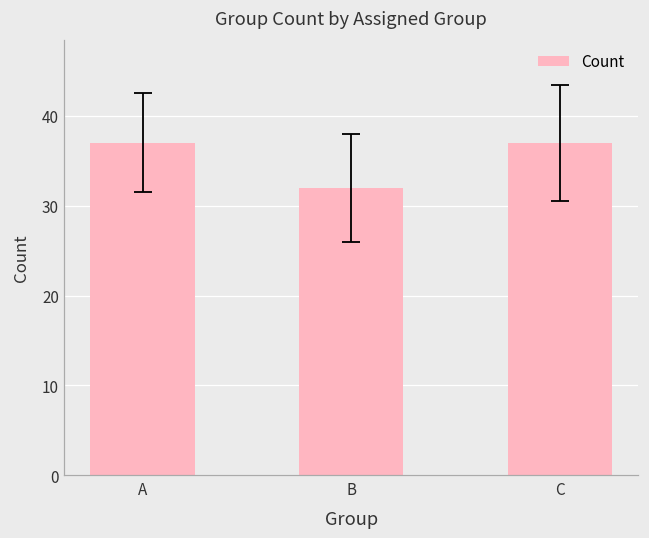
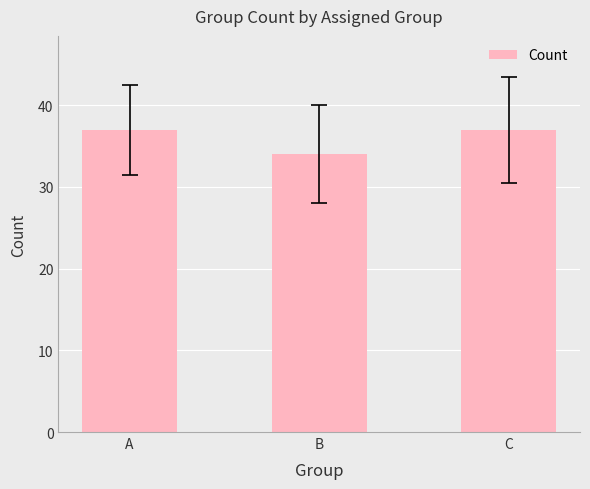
Count, B: 32 -> 34
